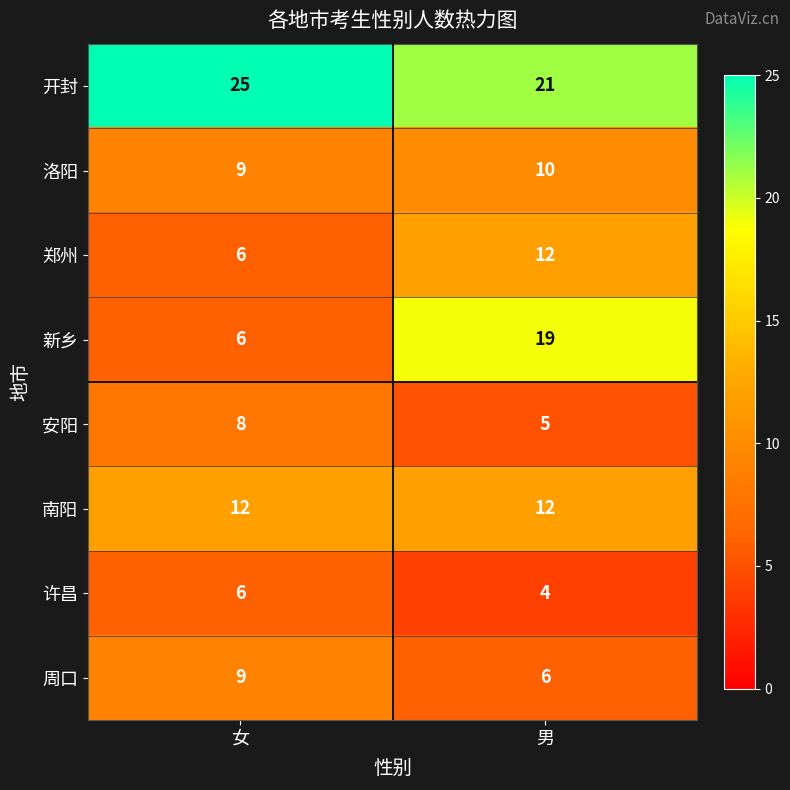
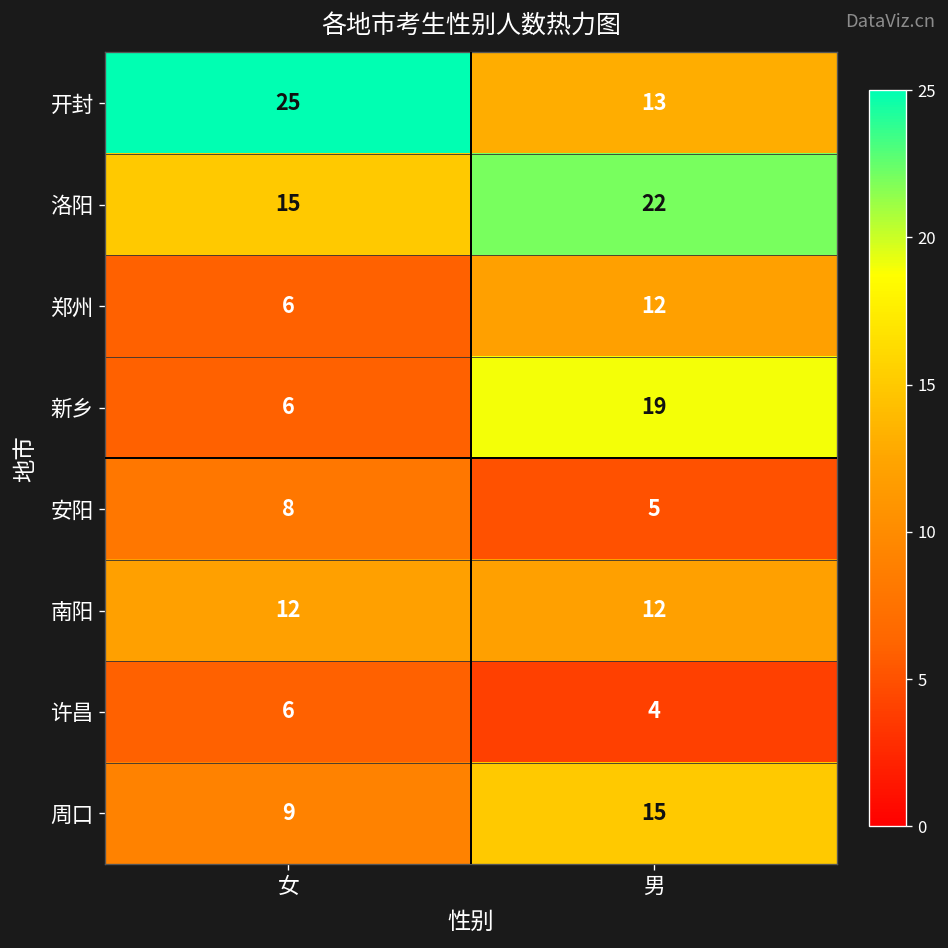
开封, 男: 21 -> 13
洛阳, 女: 9 -> 15
洛阳, 男: 10 -> 22
周口, 男: 6 -> 15
